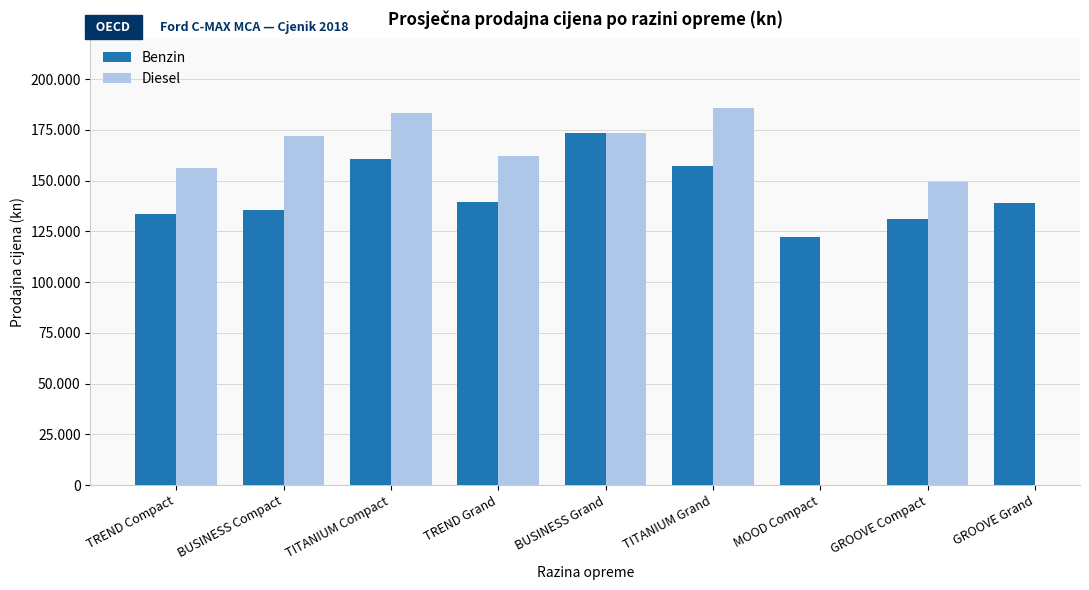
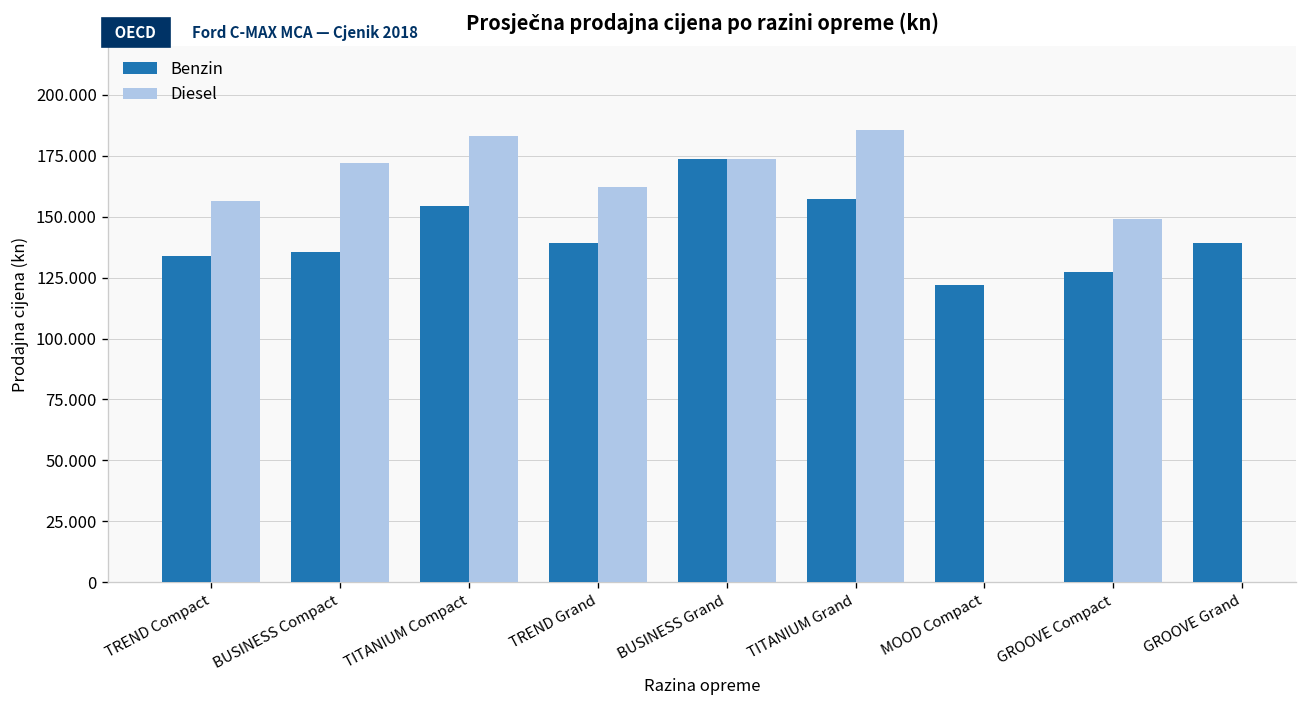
Benzin, TITANIUM Compact: 161 -> 154
Benzin, GROOVE Compact: 131 -> 127
